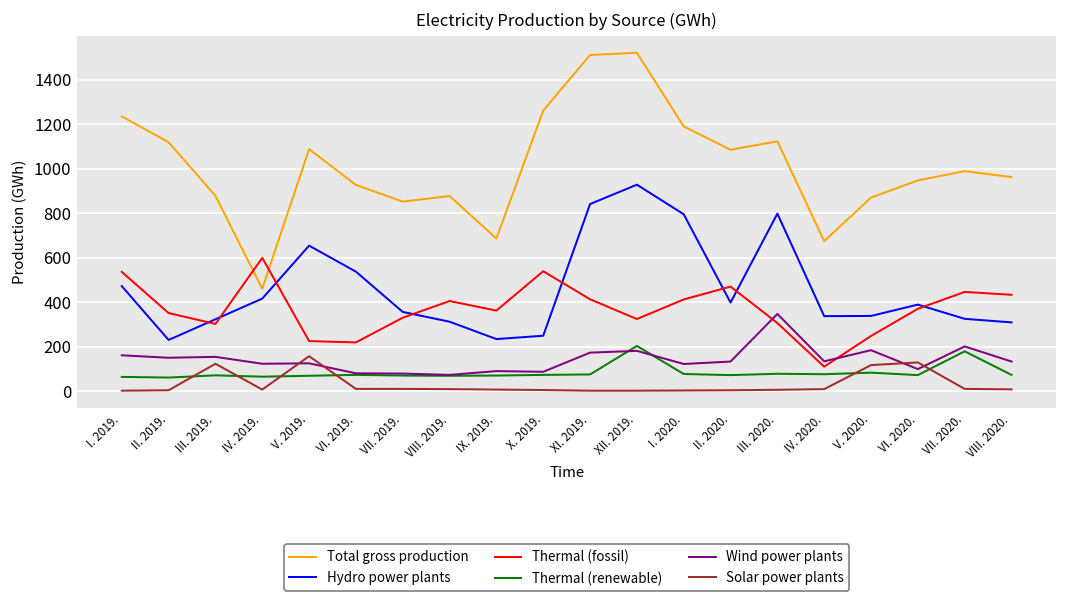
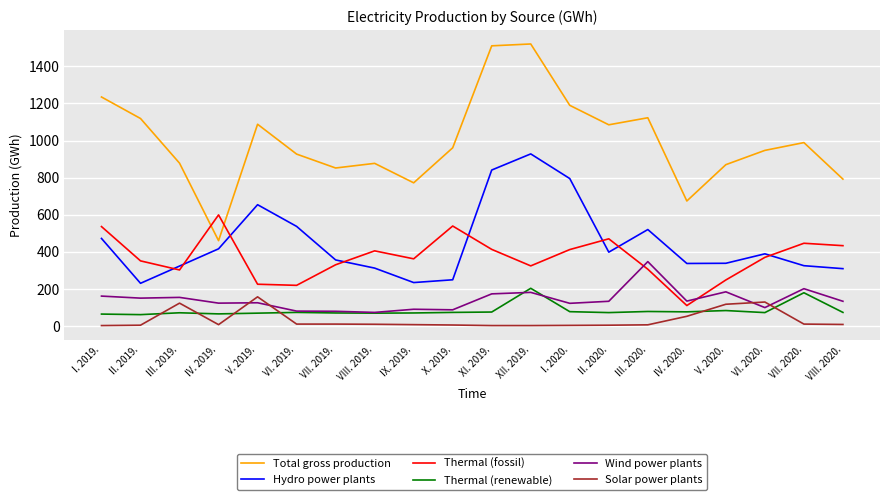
Total gross production, IX. 2019.: 690 -> 770
Total gross production, X. 2019.: 1260 -> 960
Hydro power plants, III. 2020.: 800 -> 520
Solar power plants, IV. 2020.: 10 -> 50
Total gross production, VIII. 2020.: 960 -> 790
